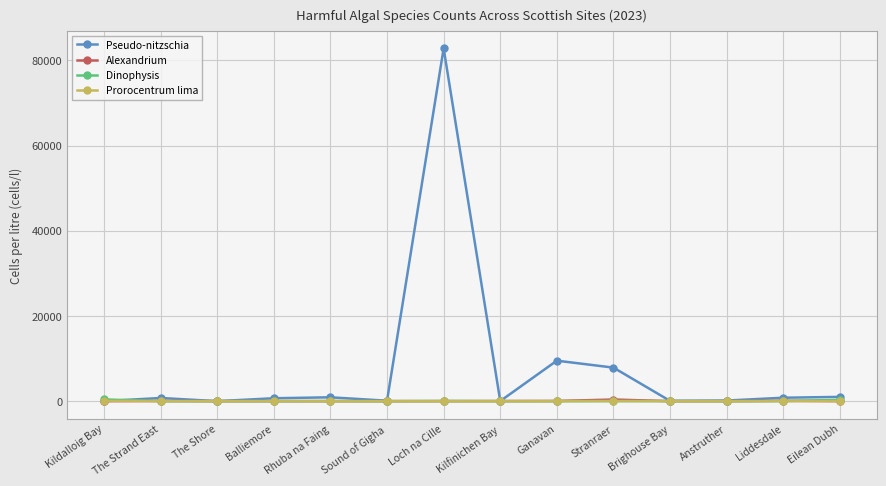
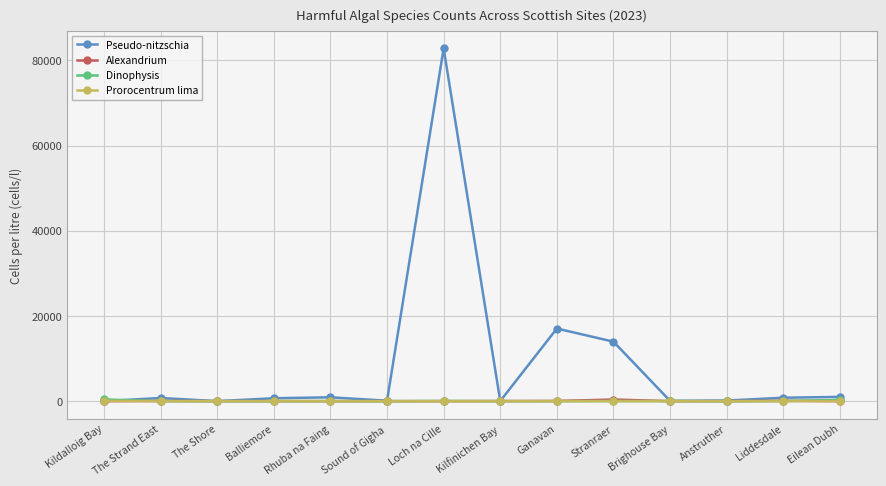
Pseudo-nitzschia, Ganavan: 9000 -> 17000
Pseudo-nitzschia, Stranraer: 8000 -> 14000
